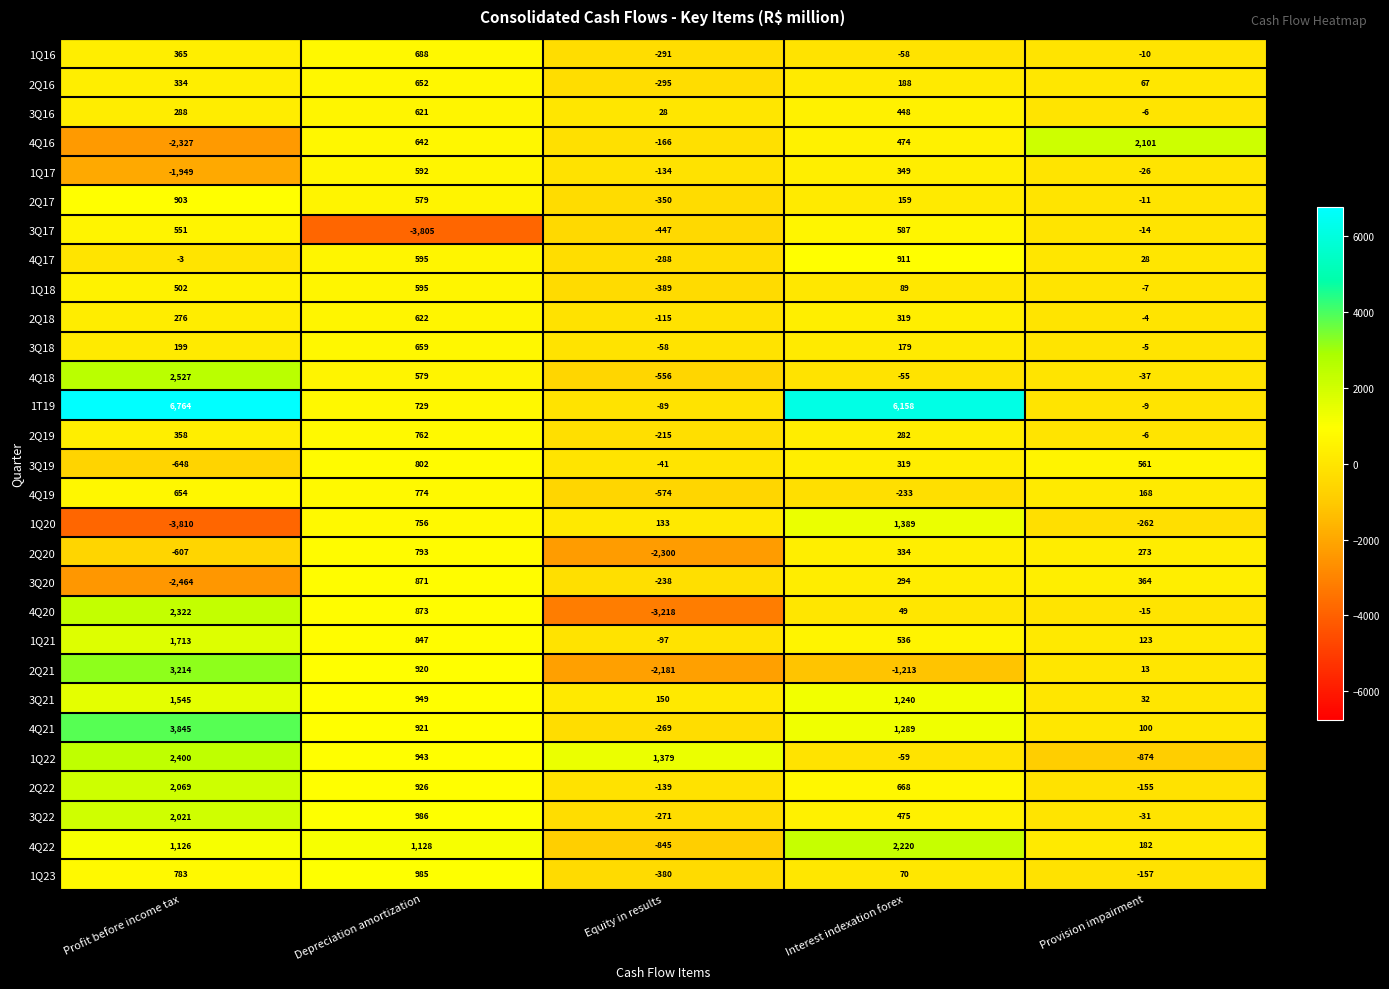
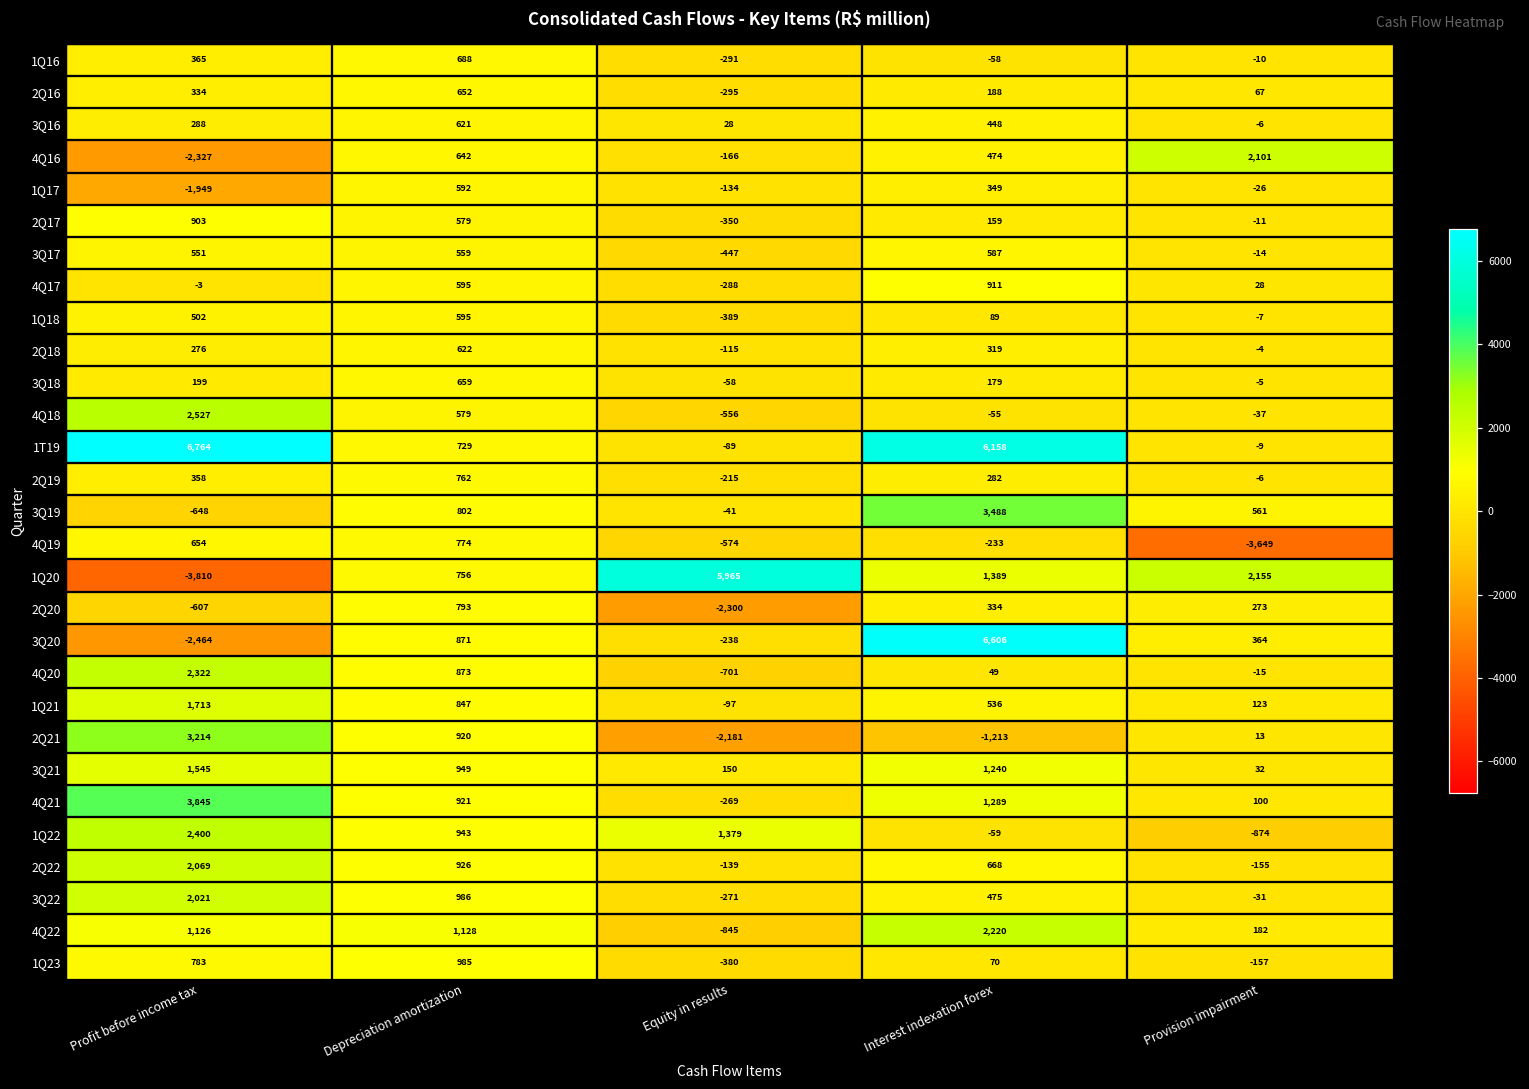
3Q17, Depreciation amortization: -3,805 -> 559
3Q19, Interest indexation forex: 319 -> 3,488
4Q19, Provision impairment: 168 -> -3,649
1Q20, Equity in results: 133 -> 5,965
1Q20, Provision impairment: -262 -> 2,155
3Q20, Interest indexation forex: 294 -> 6,606
4Q20, Equity in results: -3,218 -> -701
